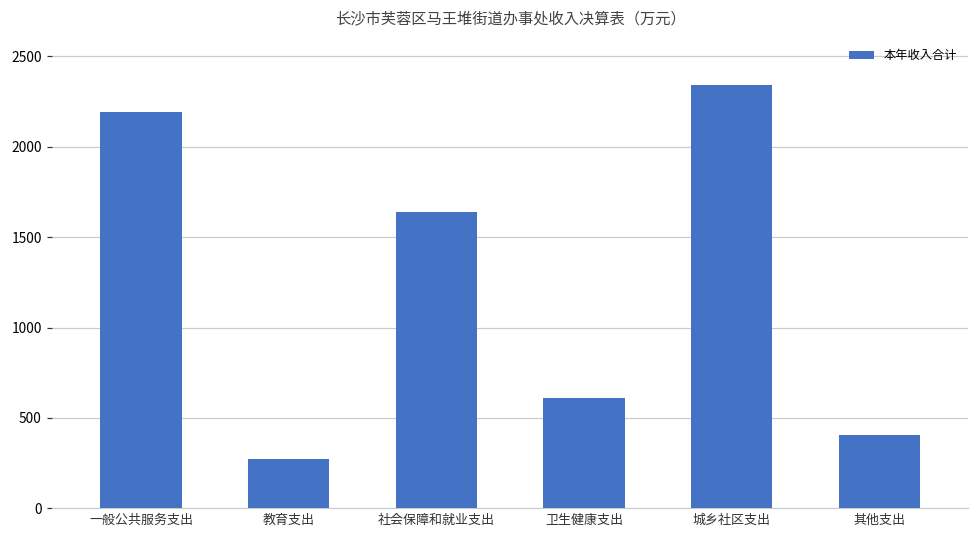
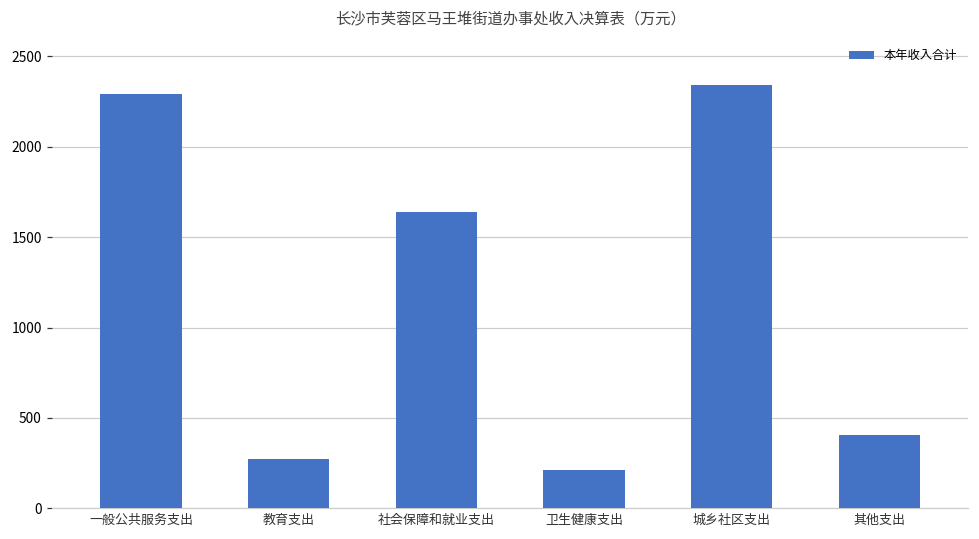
一般公共服务支出: 2190 -> 2290
卫生健康支出: 610 -> 210
